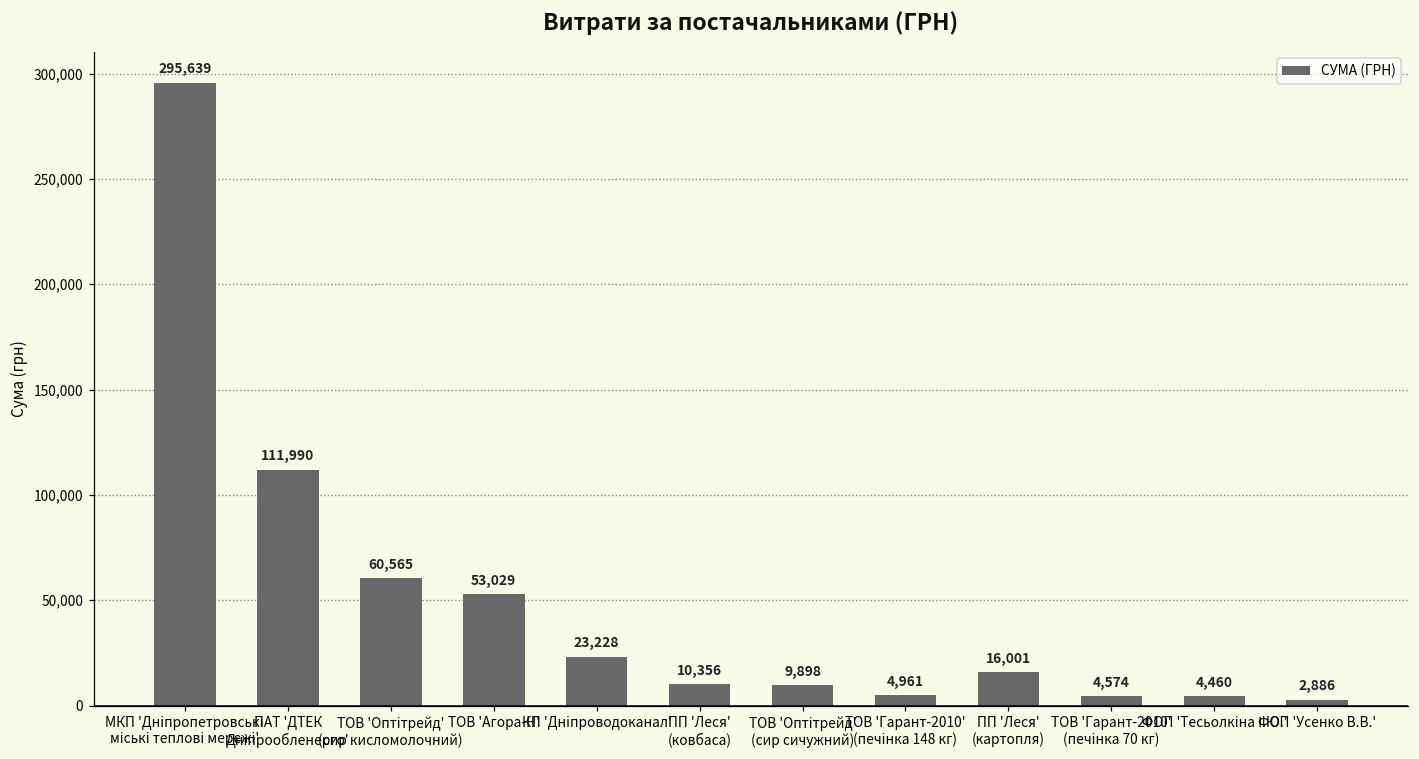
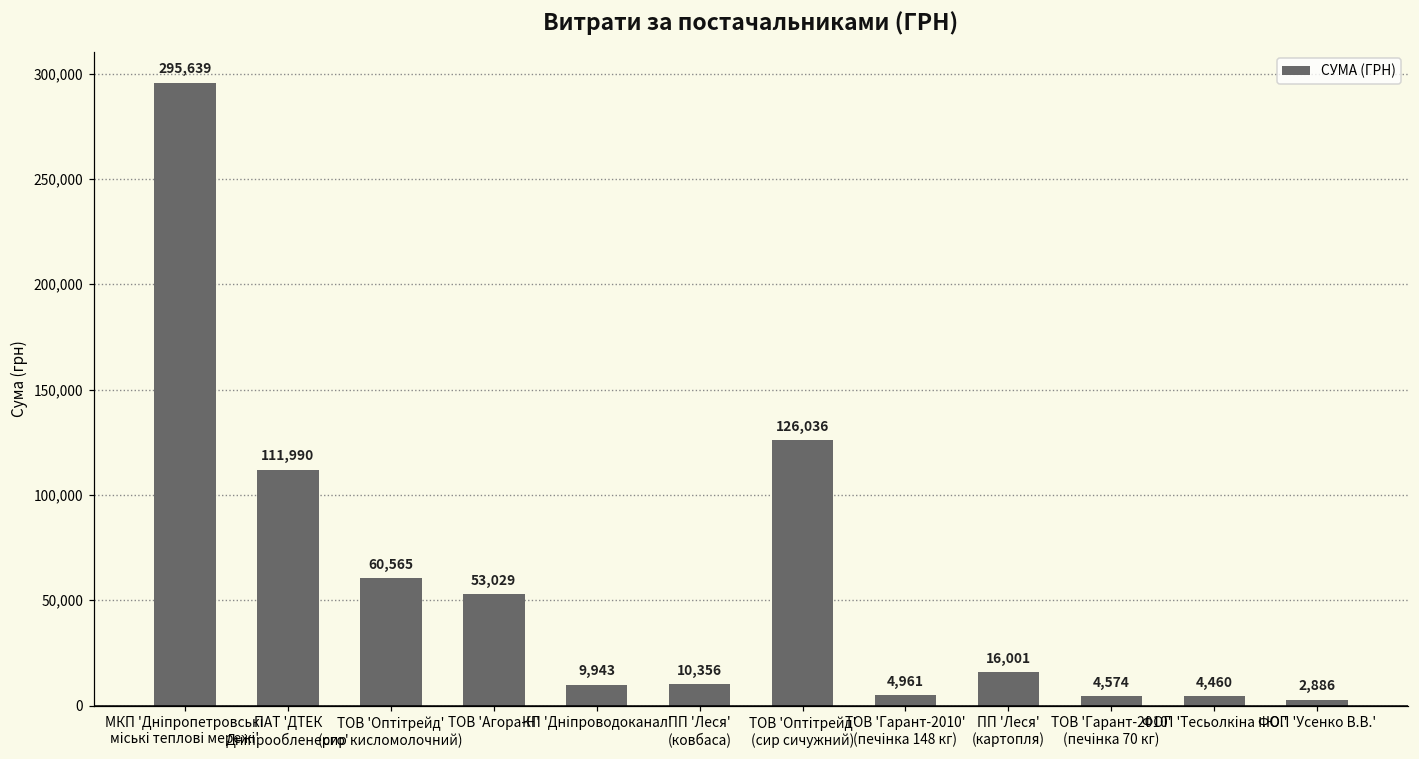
КП 'Дніпроводоканал': 23,228 -> 9,943
ТОВ 'Оптітрейд' (сир сичужний): 9,898 -> 126,036
